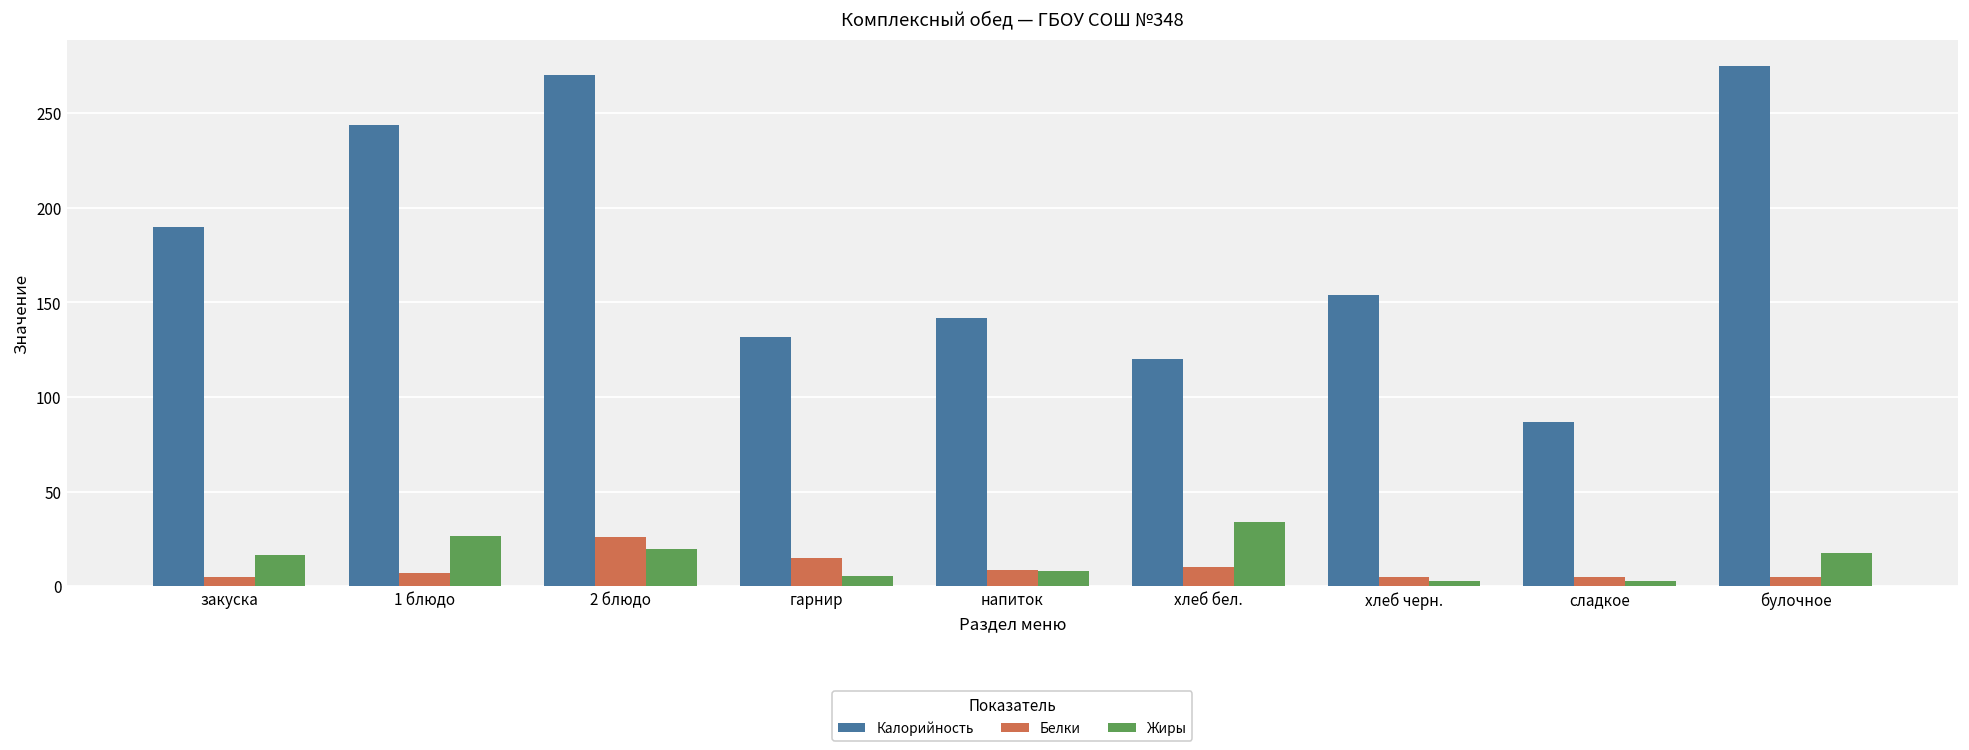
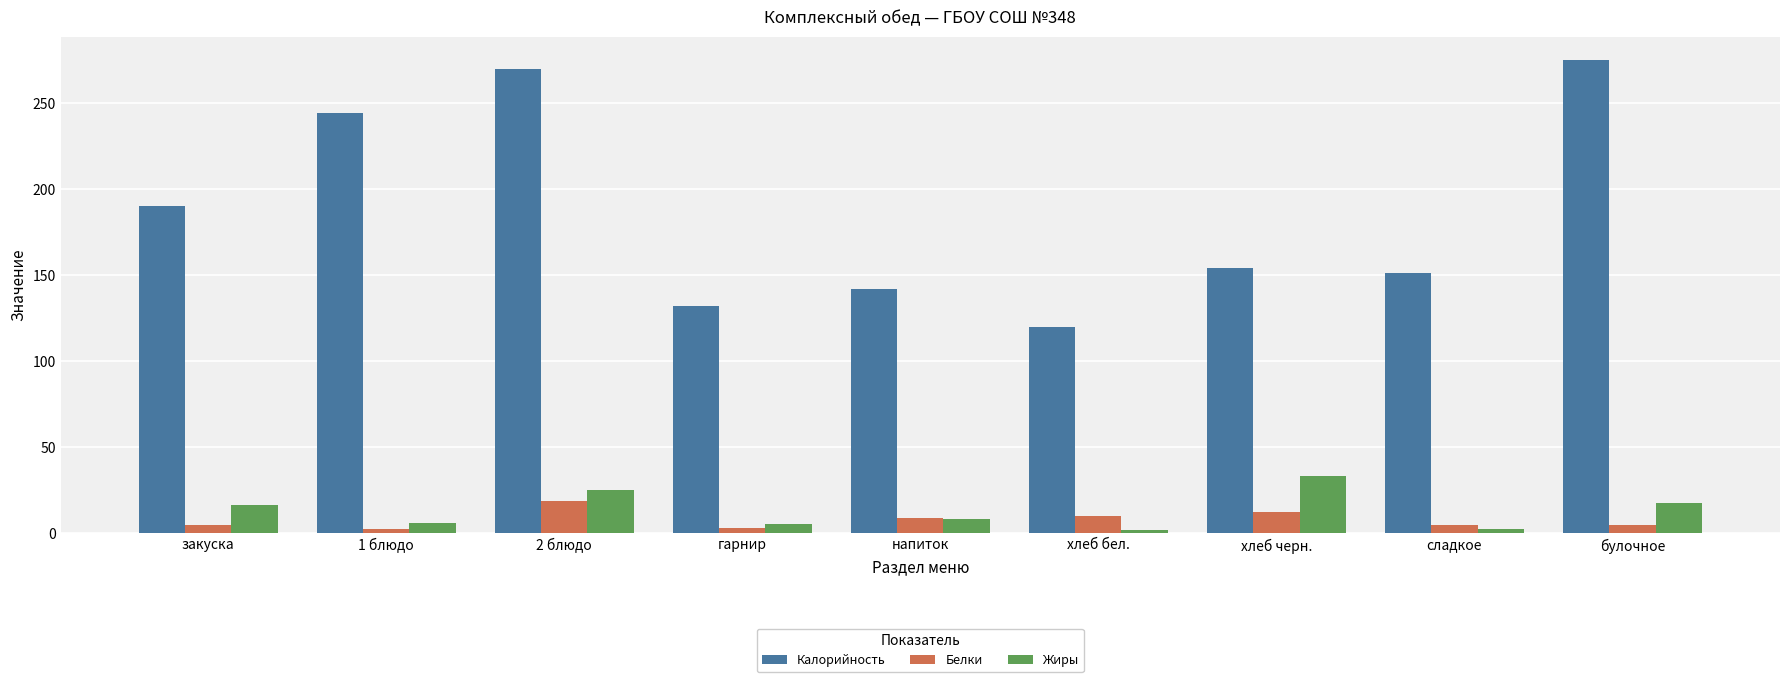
Белки, 1 блюдо: 7 -> 2
Жиры, 1 блюдо: 27 -> 6
Белки, 2 блюдо: 26 -> 19
Жиры, 2 блюдо: 20 -> 25
Белки, гарнир: 15 -> 3
Жиры, хлеб бел.: 34 -> 2
Белки, хлеб черн.: 5 -> 12
Жиры, хлеб черн.: 3 -> 33
Калорийность, сладкое: 87 -> 151
